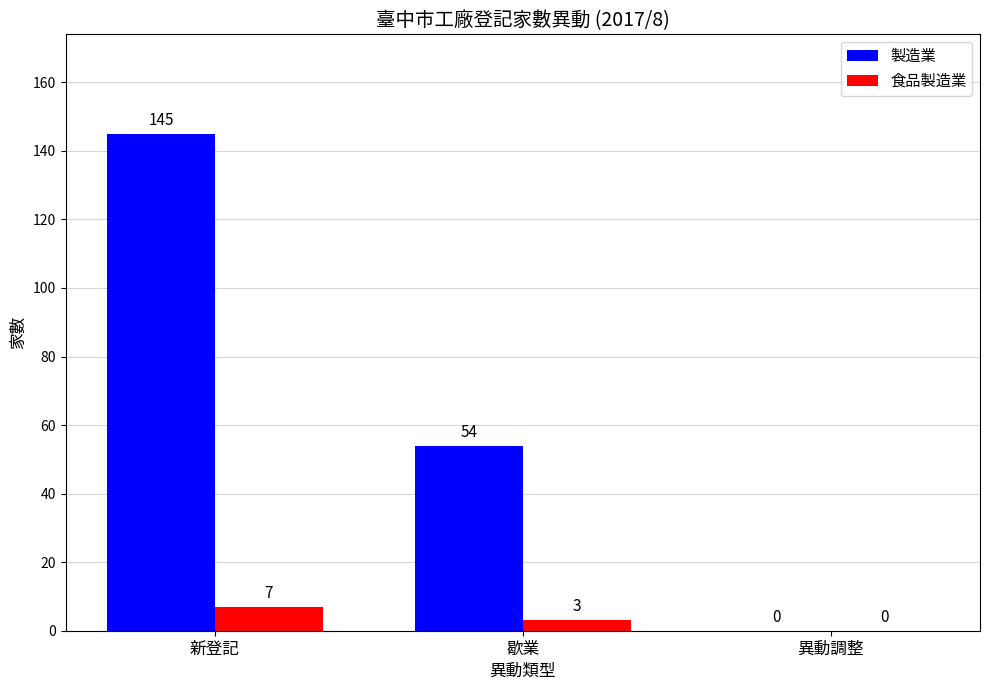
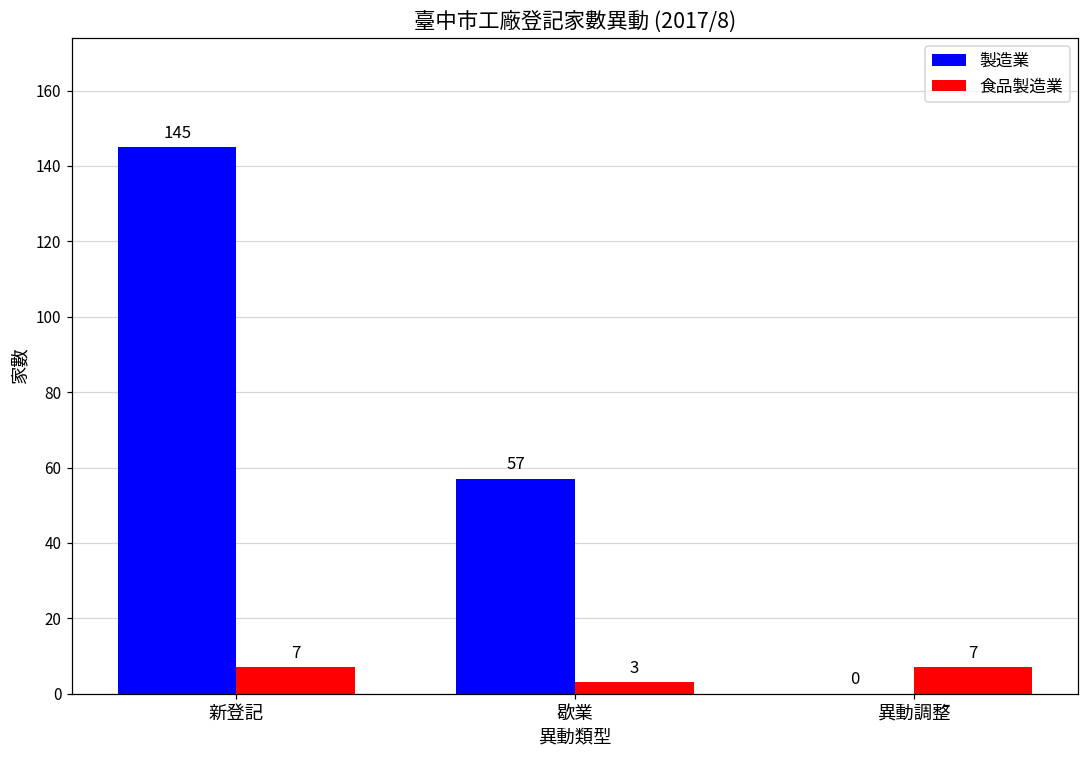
製造業, 歇業: 54 -> 57
食品製造業, 異動調整: 0 -> 7
